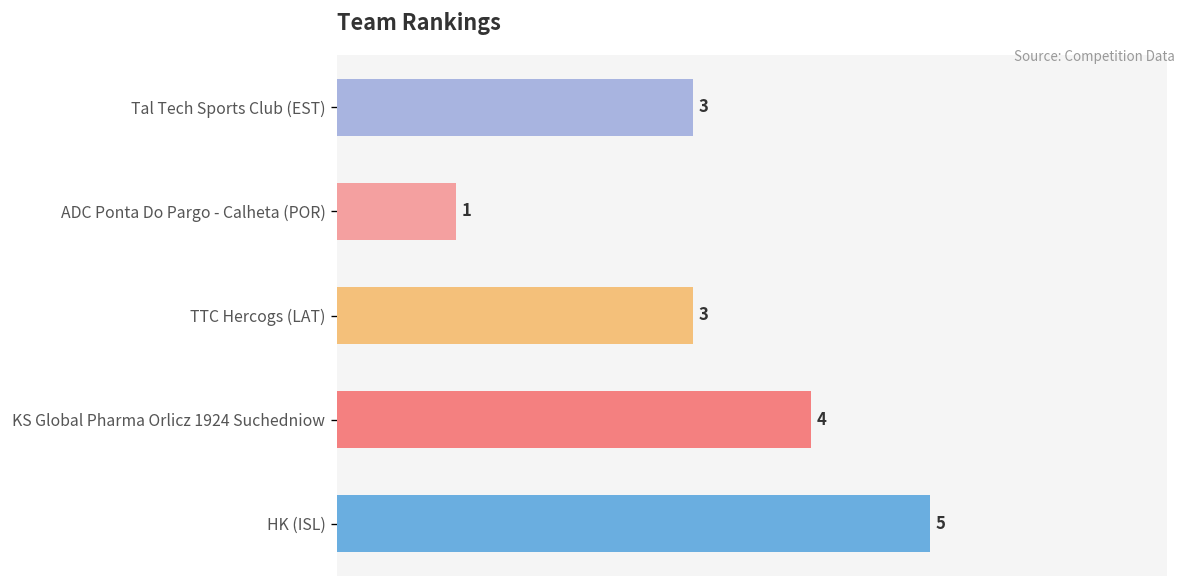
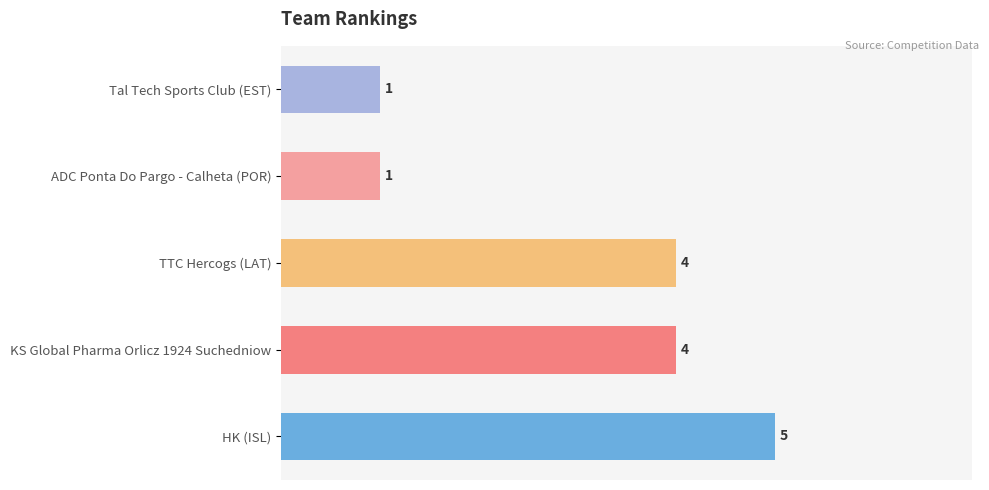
Tal Tech Sports Club (EST): 3 -> 1
TTC Hercogs (LAT): 3 -> 4
